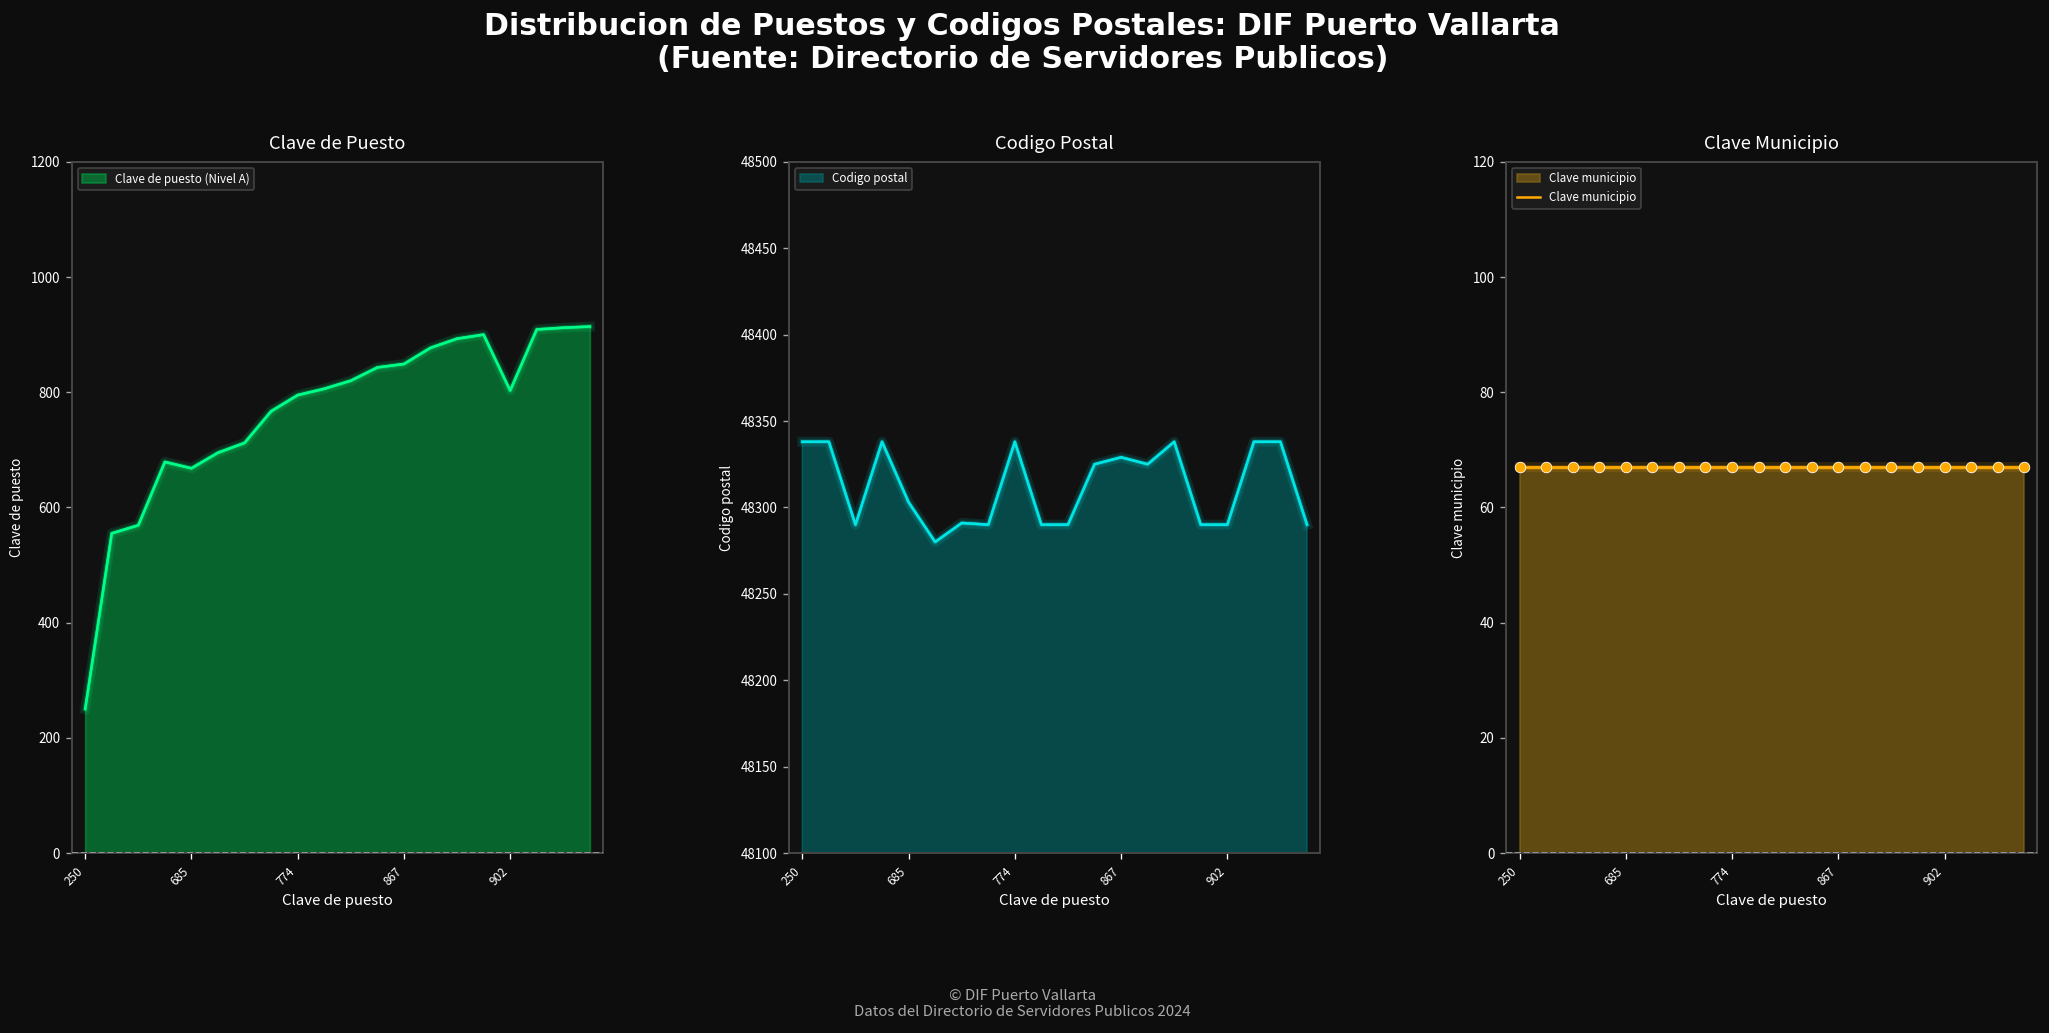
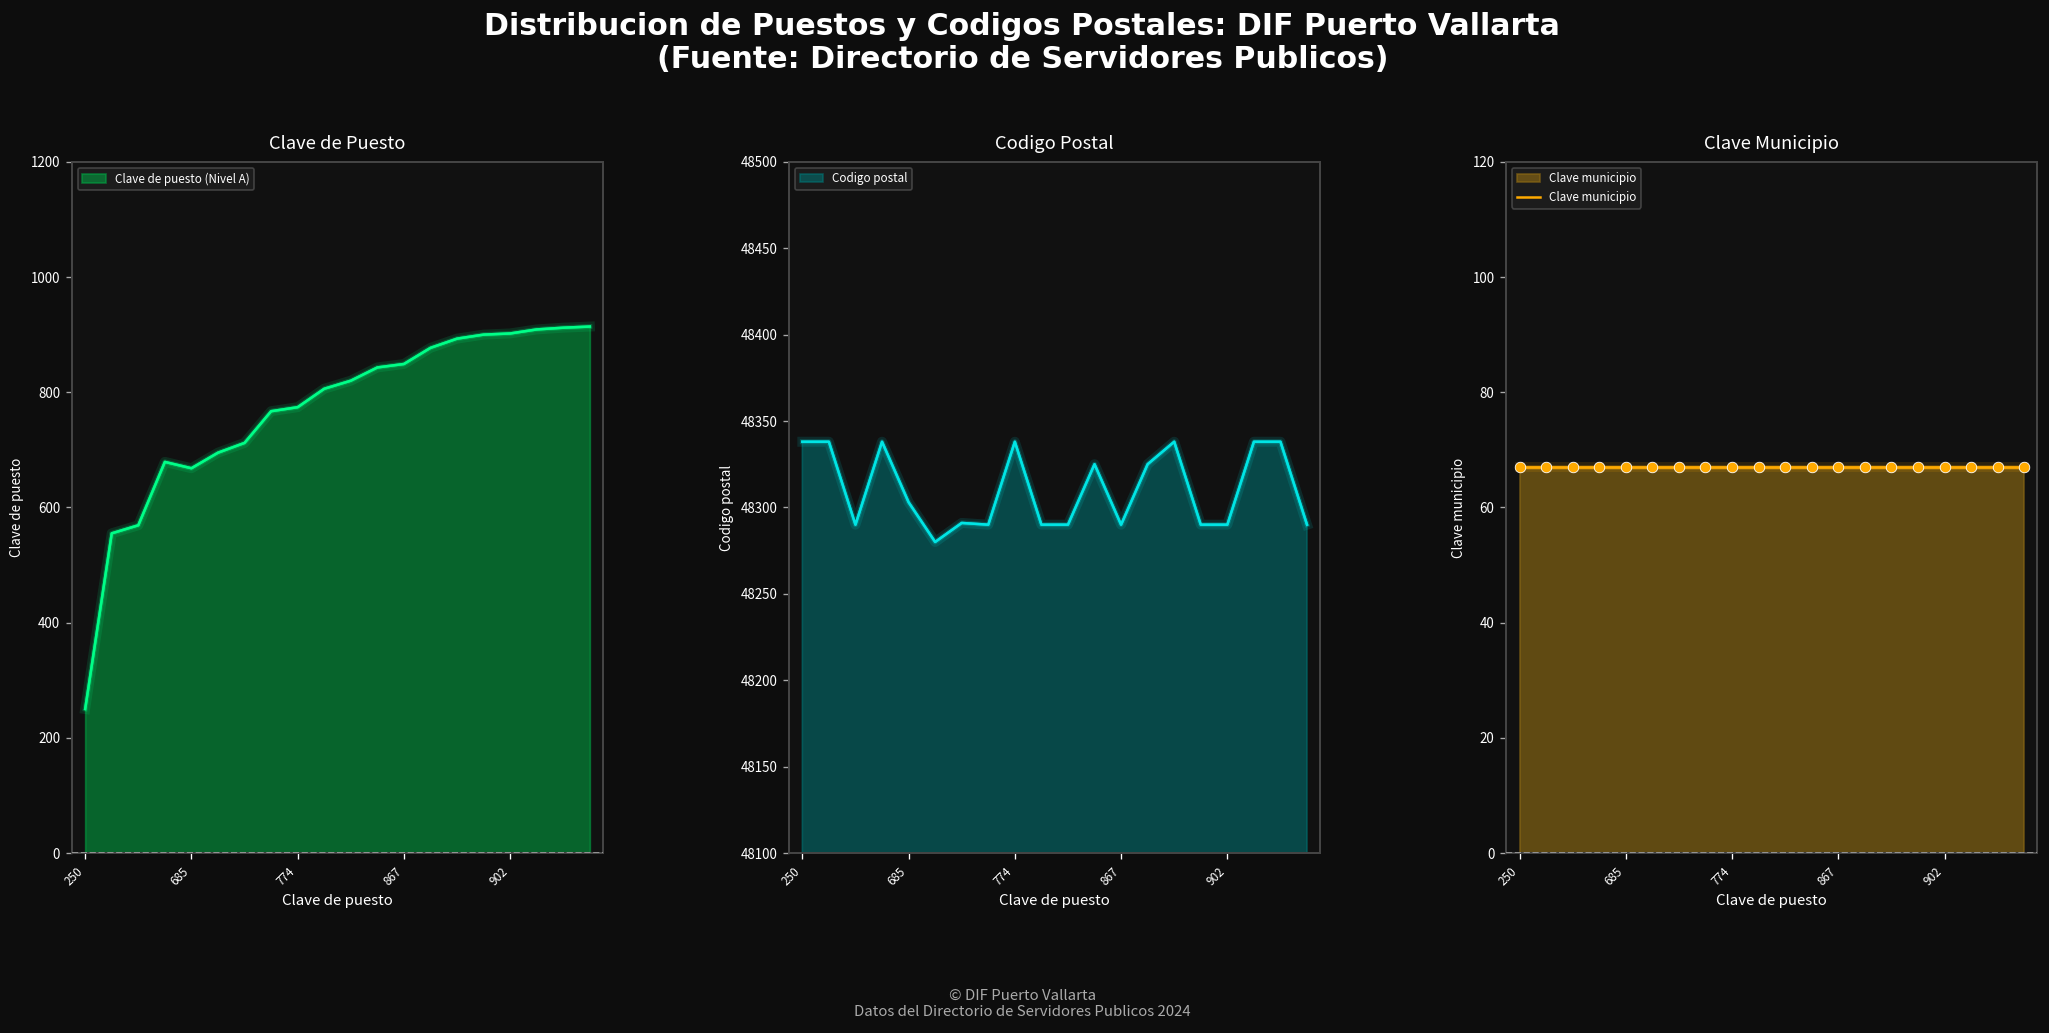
Clave de Puesto, 774: 800 -> 770
Clave de Puesto, 902: 800 -> 900
Codigo Postal, 867: 48329 -> 48290
